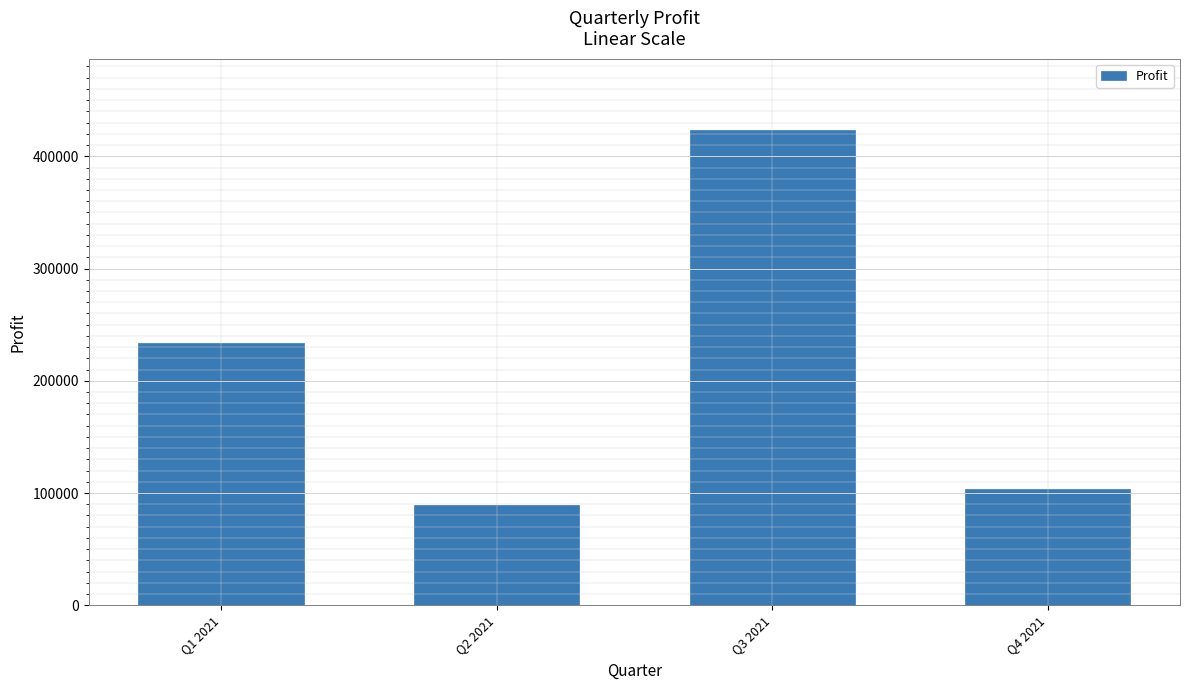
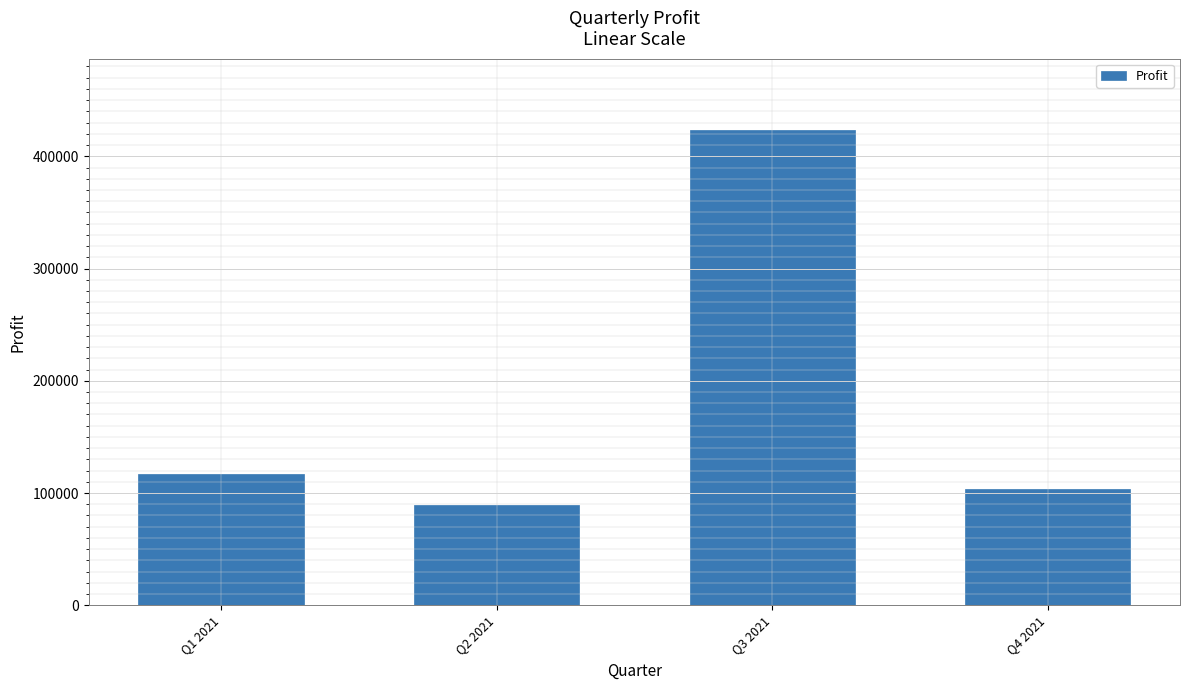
Q1 2021: 234000 -> 117000
